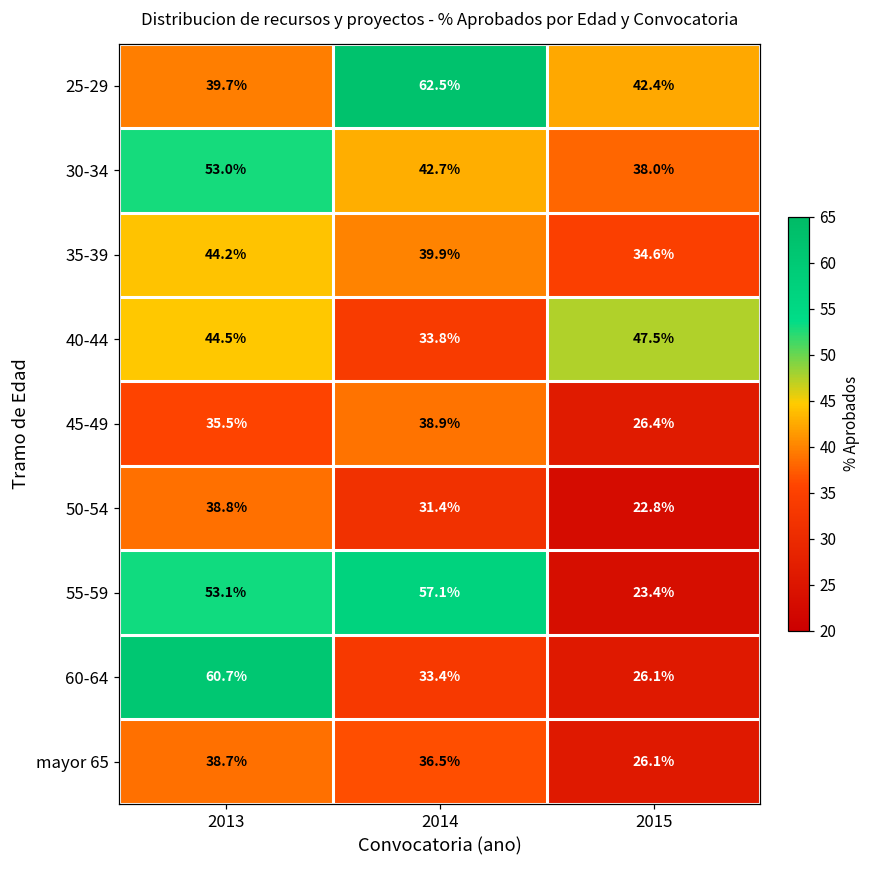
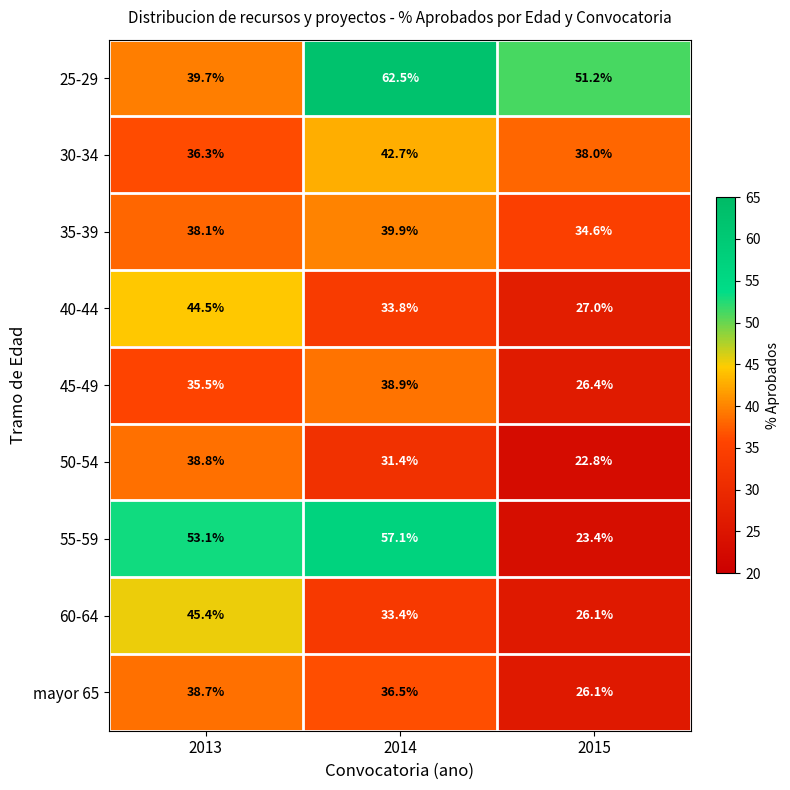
25-29, 2015: 42.4% -> 51.2%
30-34, 2013: 53.0% -> 36.3%
35-39, 2013: 44.2% -> 38.1%
40-44, 2015: 47.5% -> 27.0%
60-64, 2013: 60.7% -> 45.4%
